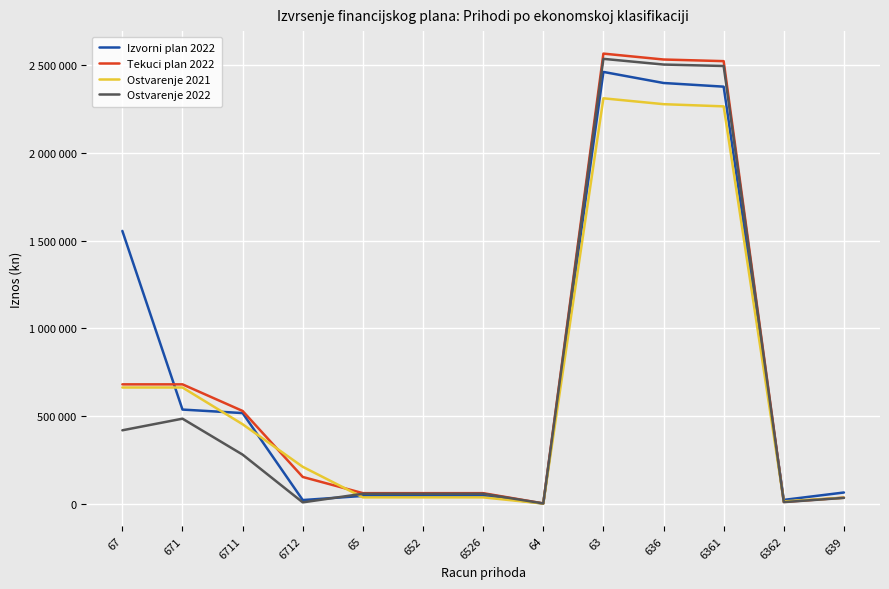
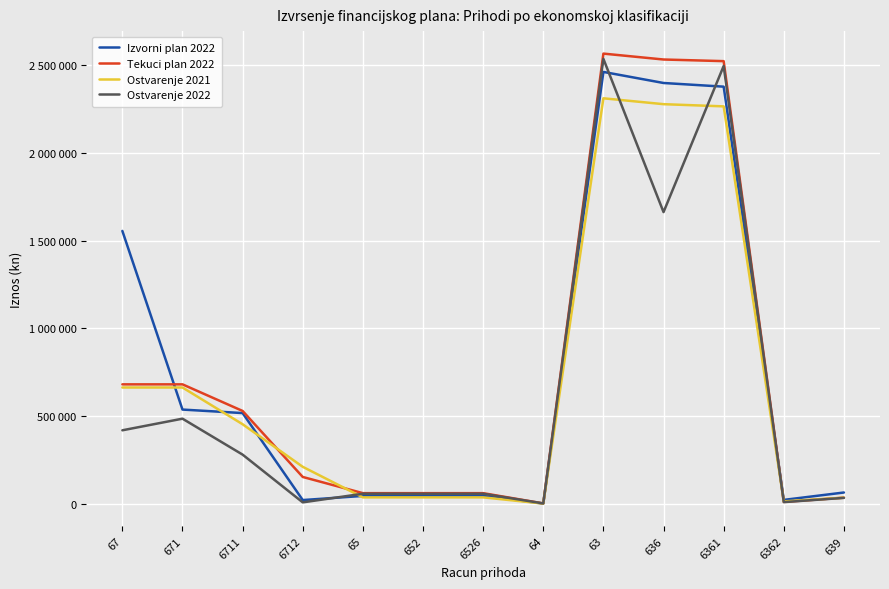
Ostvarenje 2022, 636: 2500000 -> 1660000
